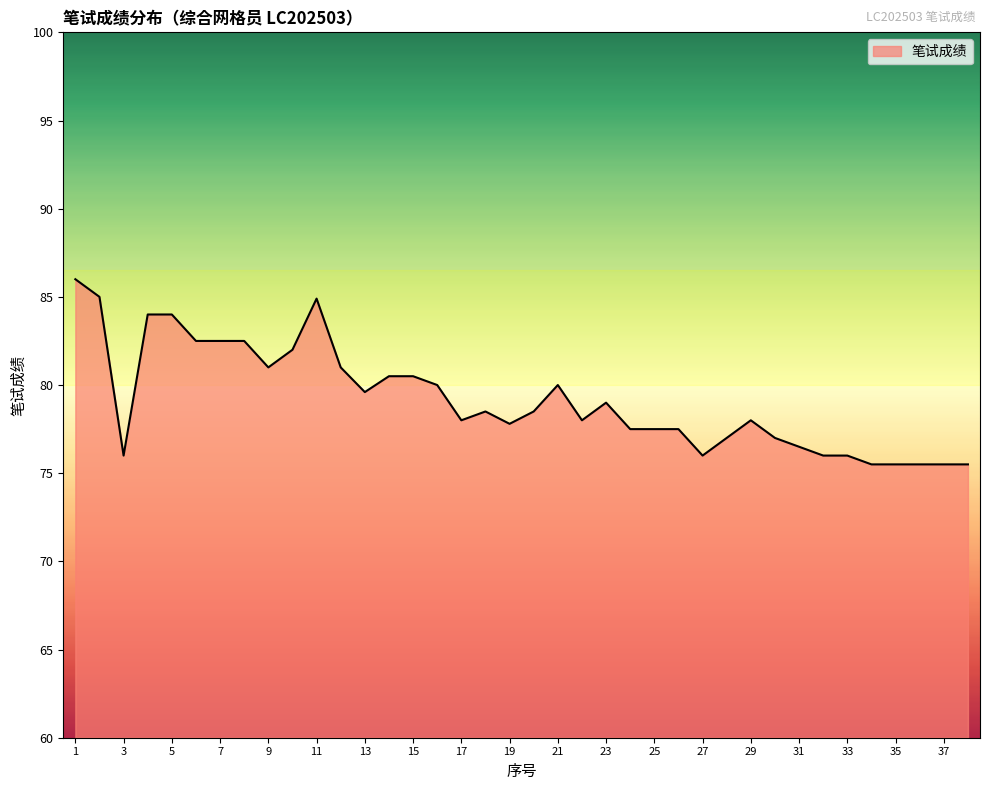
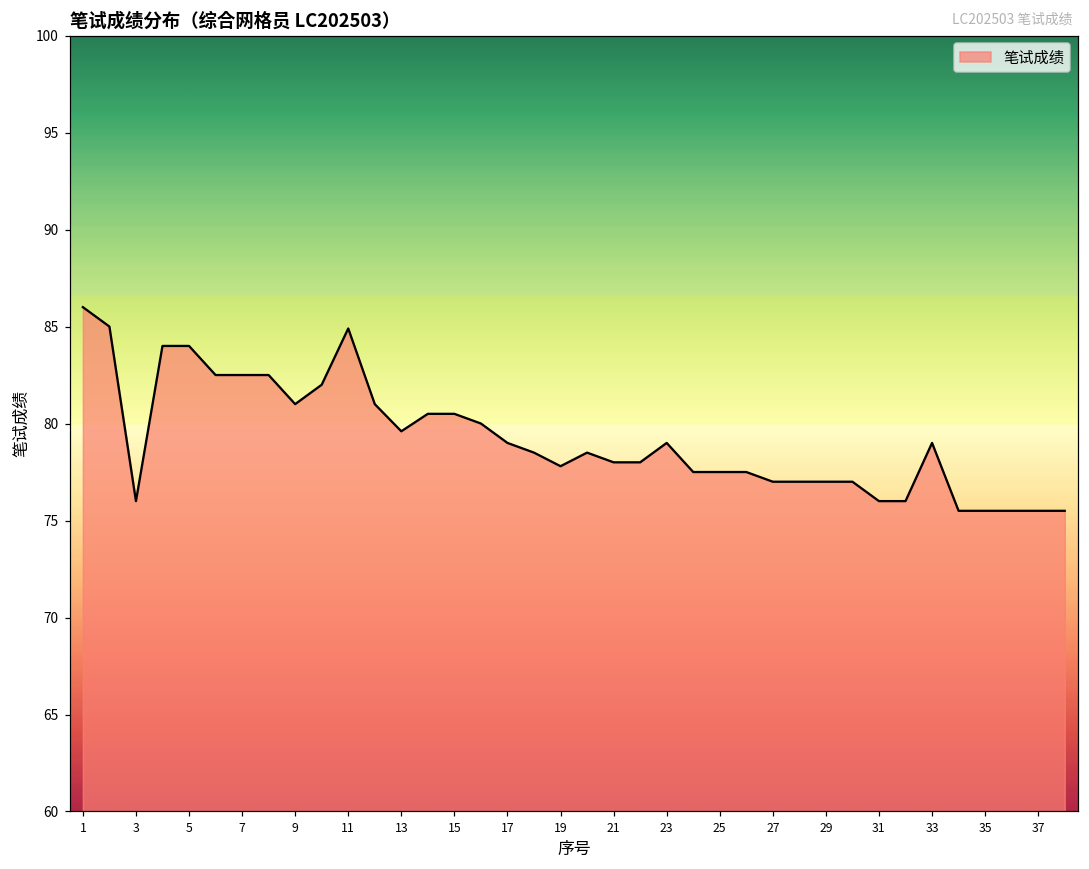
17: 78 -> 79
21: 80 -> 78
27: 76 -> 77
29: 78 -> 77
31: 76.5 -> 76.0
33: 76 -> 79
